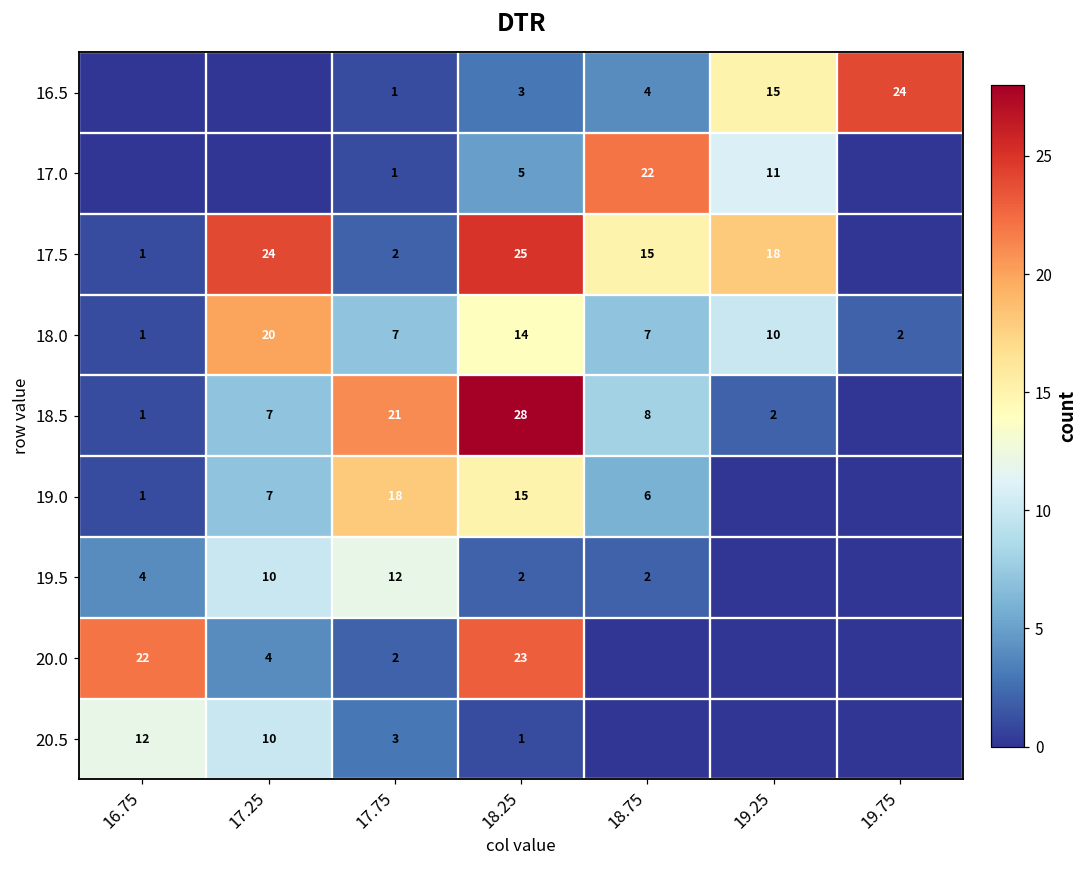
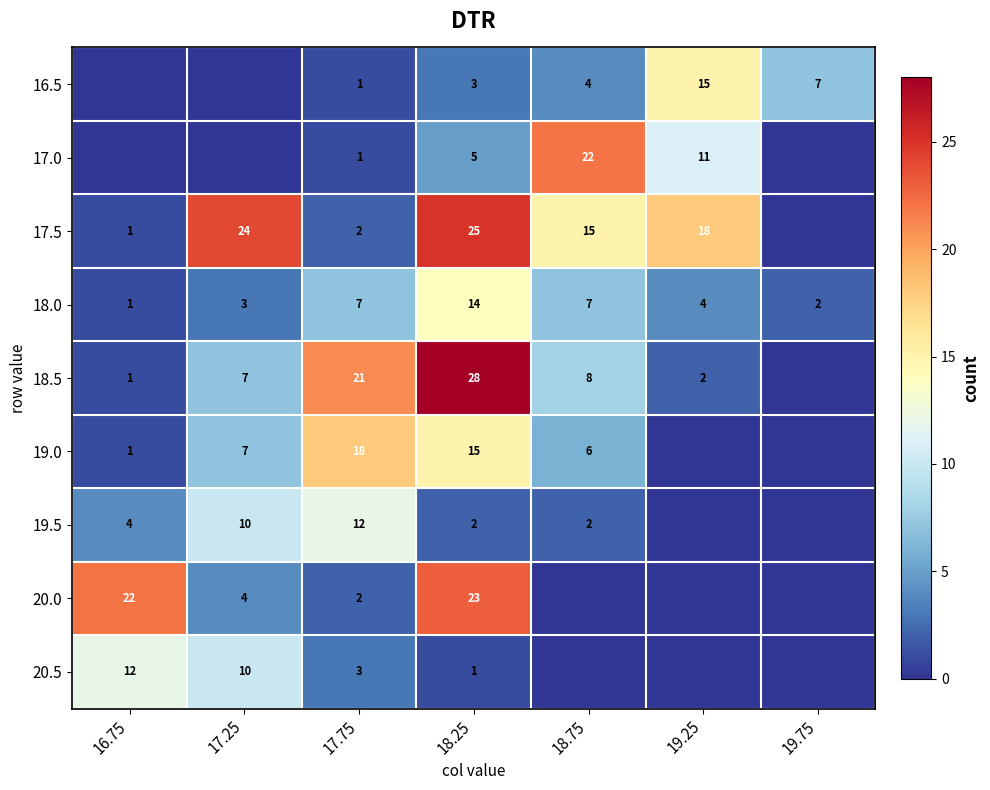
16.5, 19.75: 24 -> 7
18.0, 17.25: 20 -> 3
18.0, 19.25: 10 -> 4
